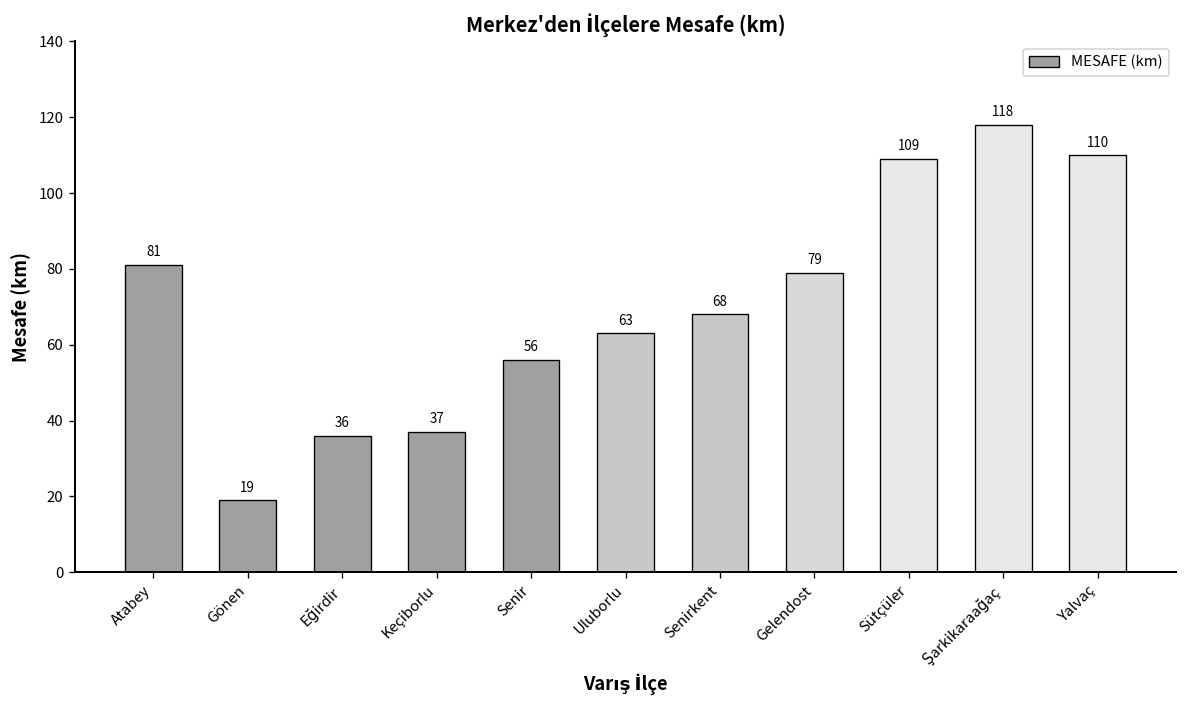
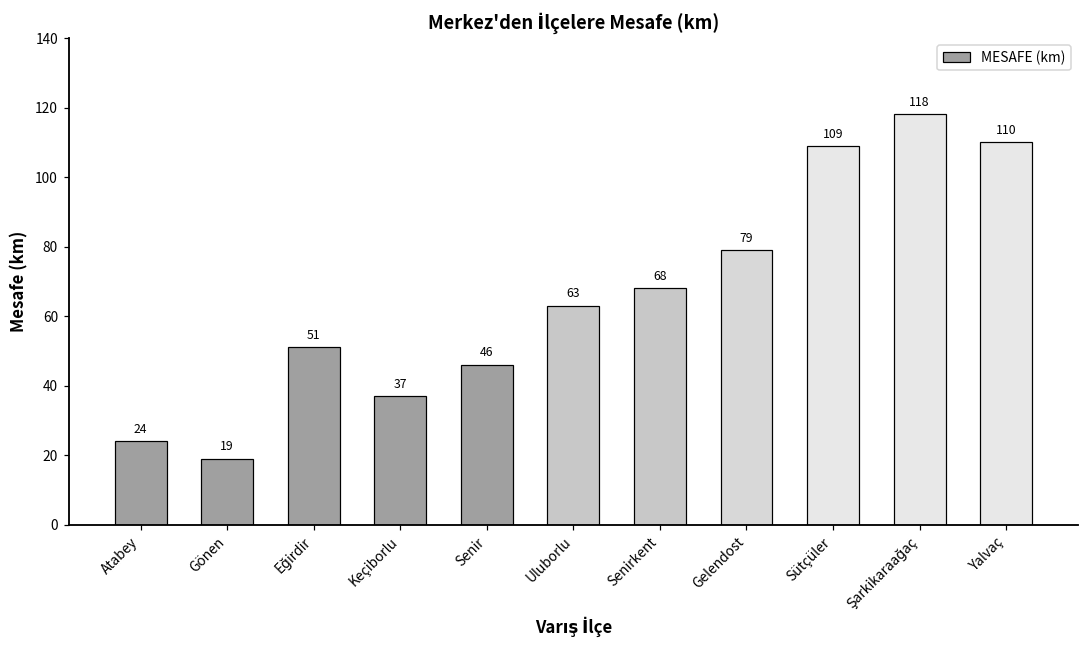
Atabey: 81 -> 24
Eğirdir: 36 -> 51
Senir: 56 -> 46
